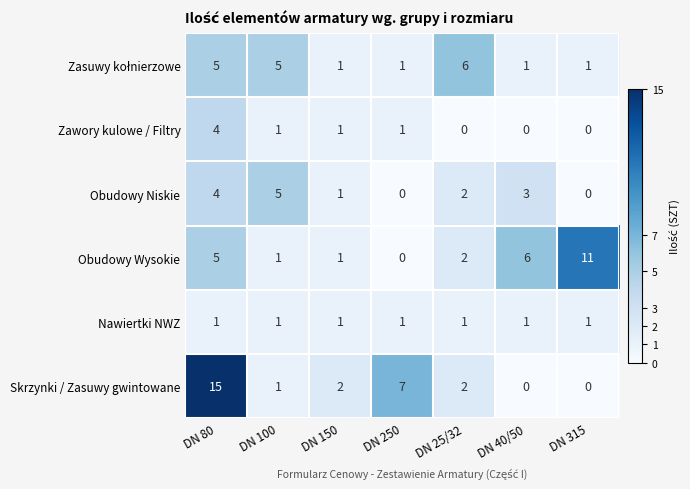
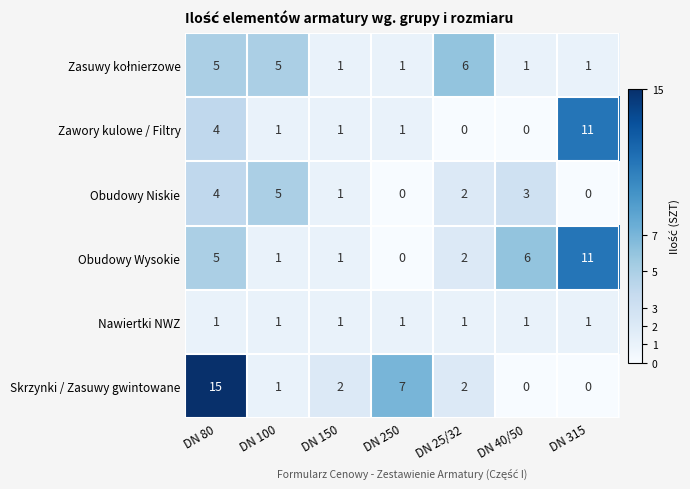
Zawory kulowe / Filtry, DN 315: 0 -> 11
